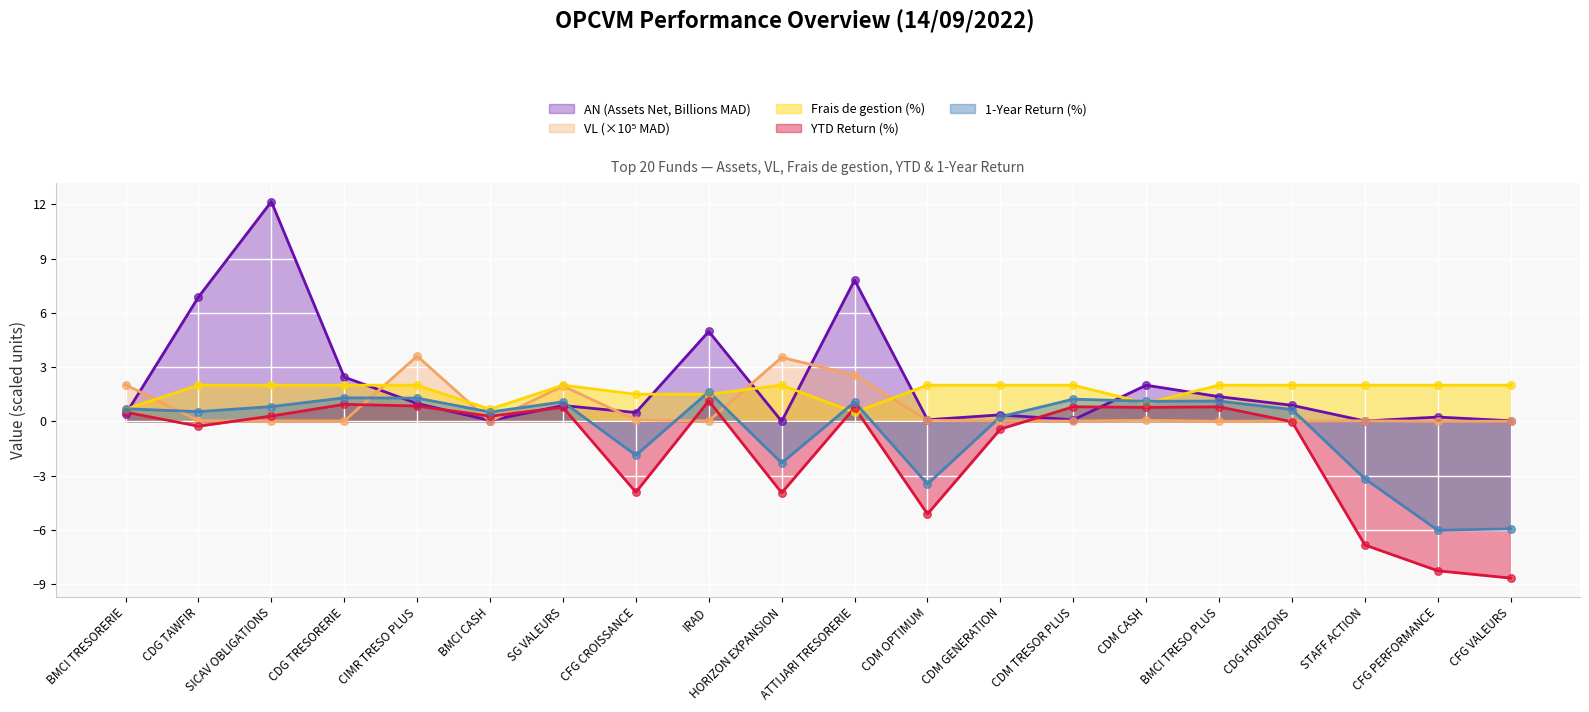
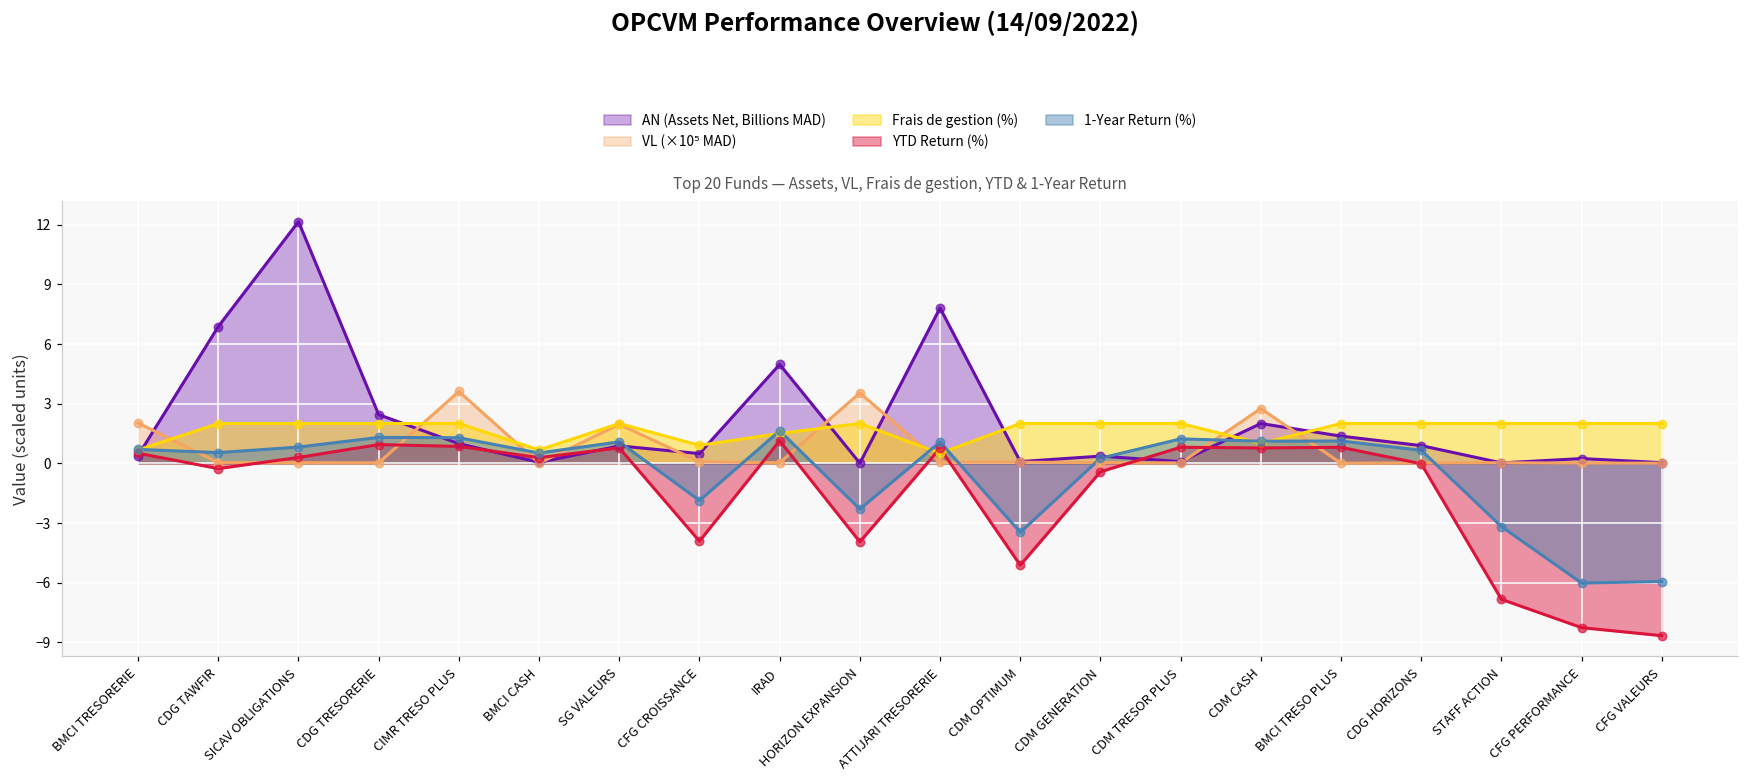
Frais de gestion (%), CFG CROISSANCE: 1.5 -> 0.9
VL (×10⁵ MAD), ATTIJARI TRESORERIE: 2.6 -> 0.1
VL (×10⁵ MAD), CDM CASH: 0.1 -> 2.8
